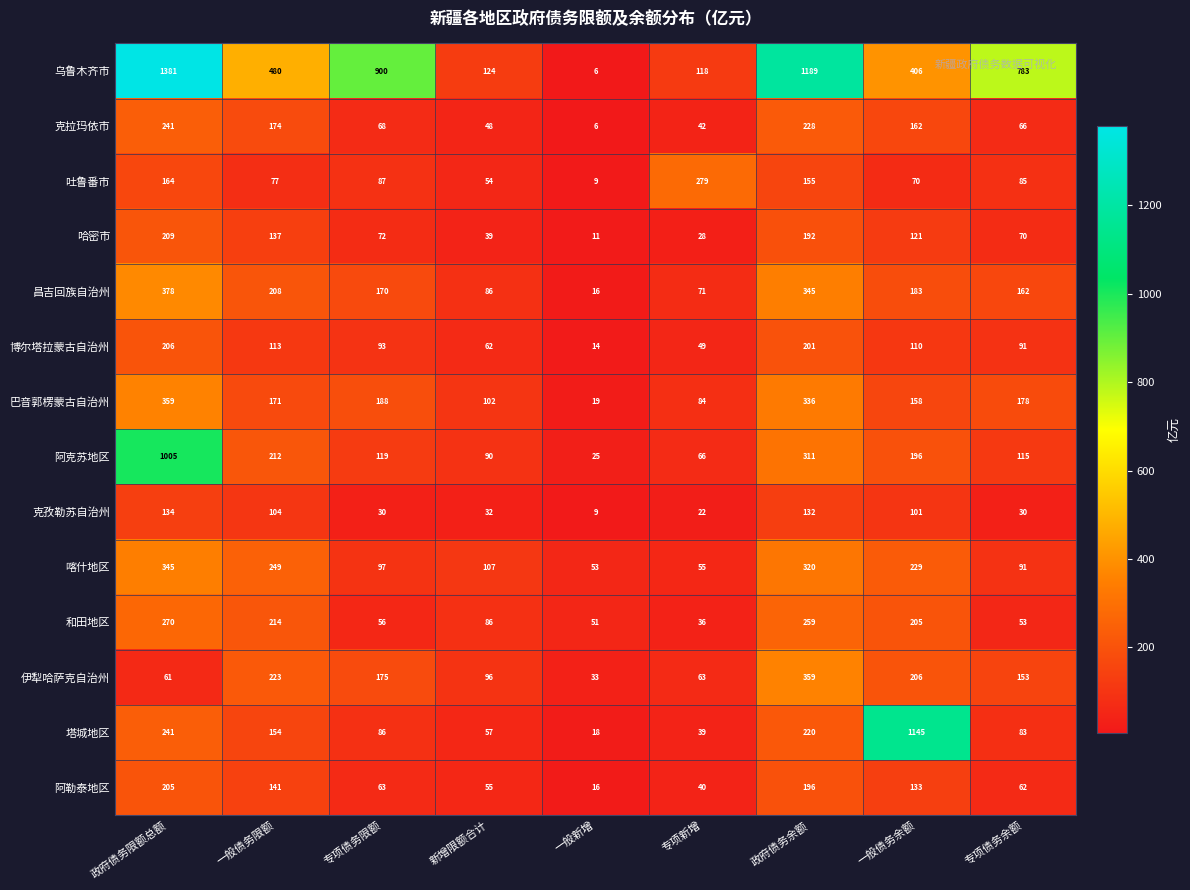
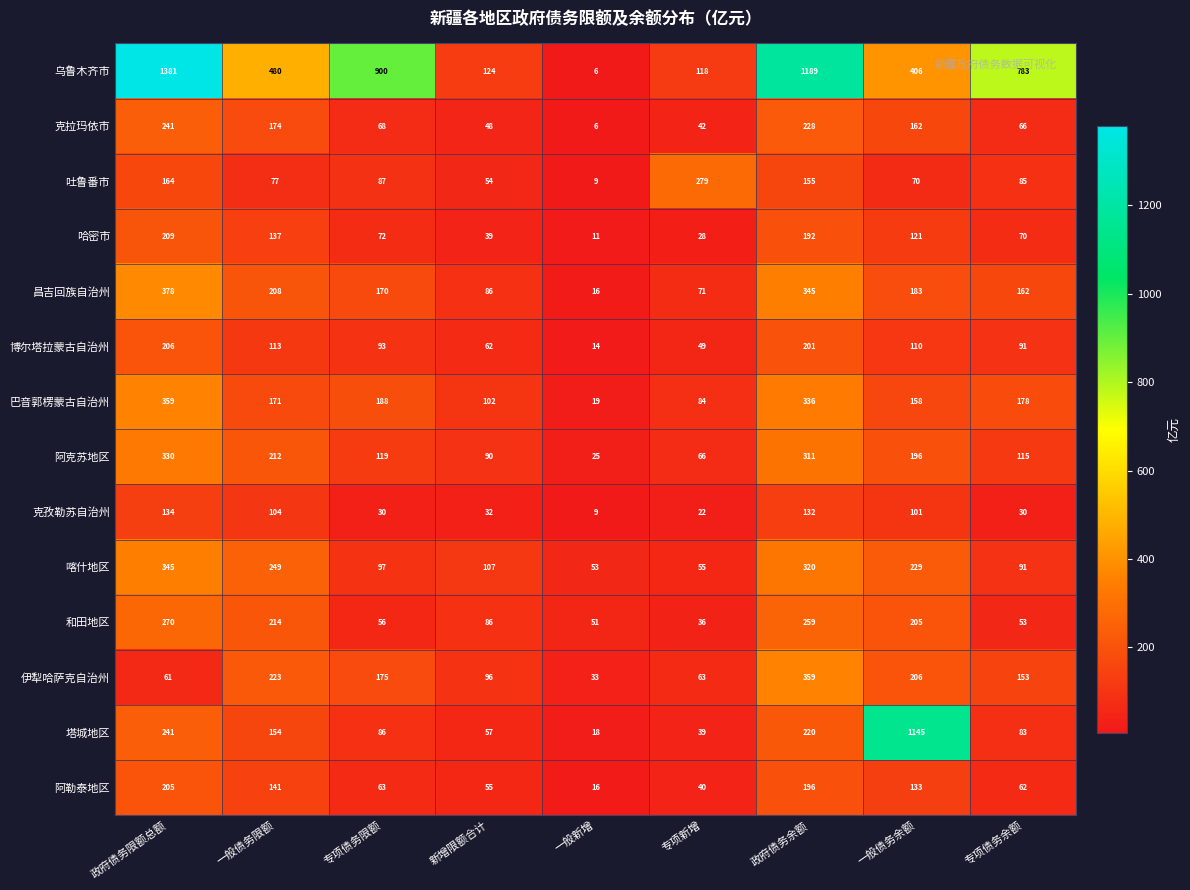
阿克苏地区, 政府债务限额总额: 1005 -> 330
